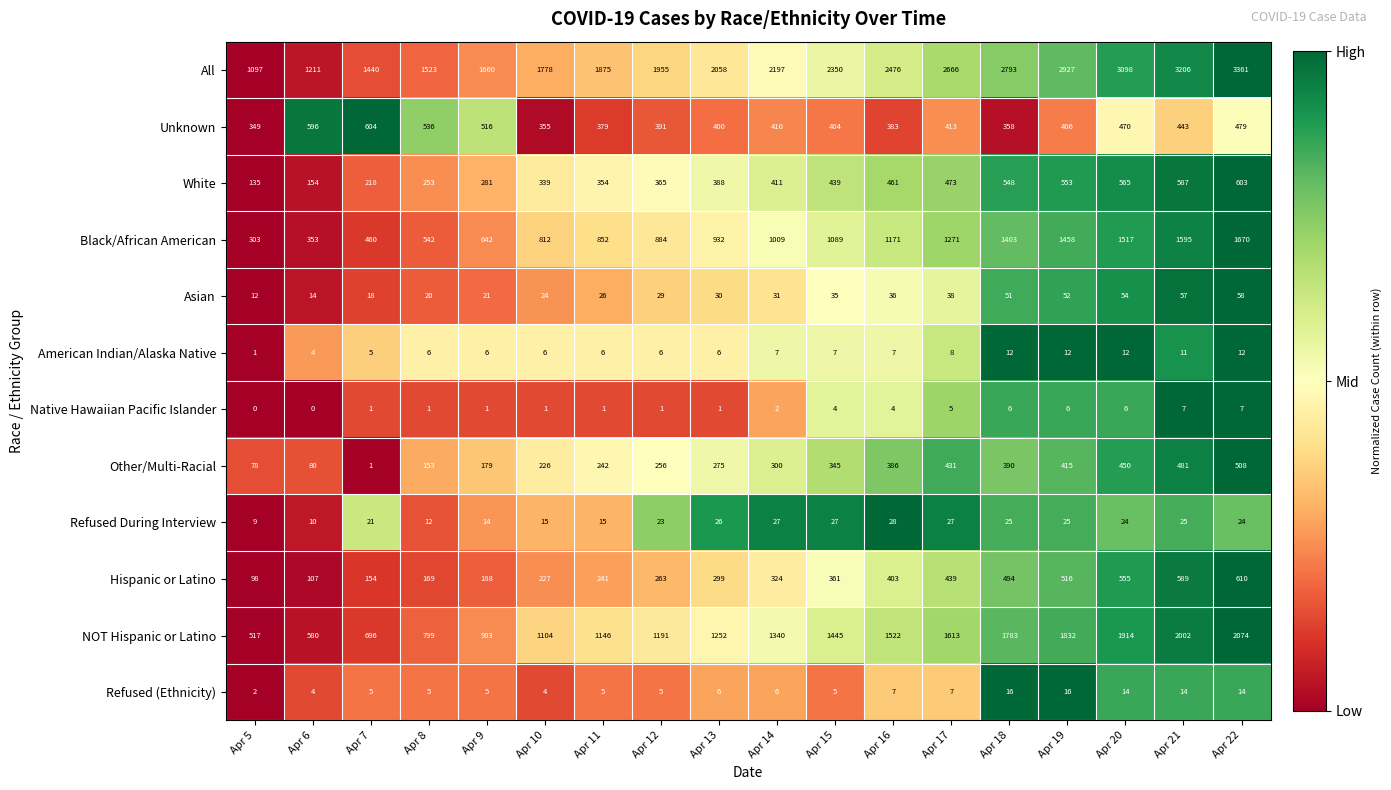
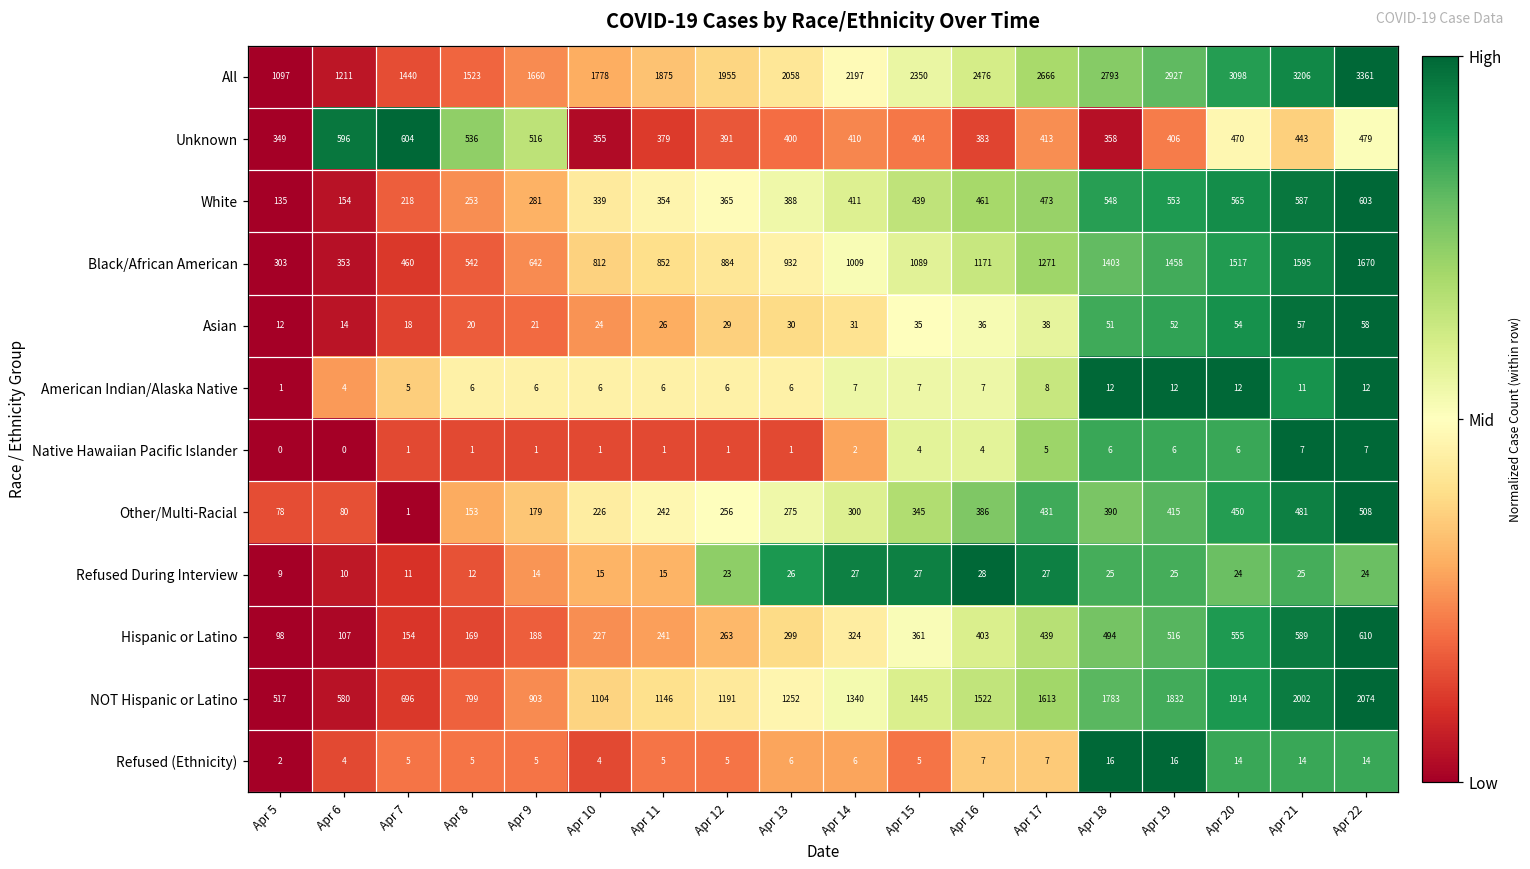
Refused During Interview, Apr 7: 21 -> 11
